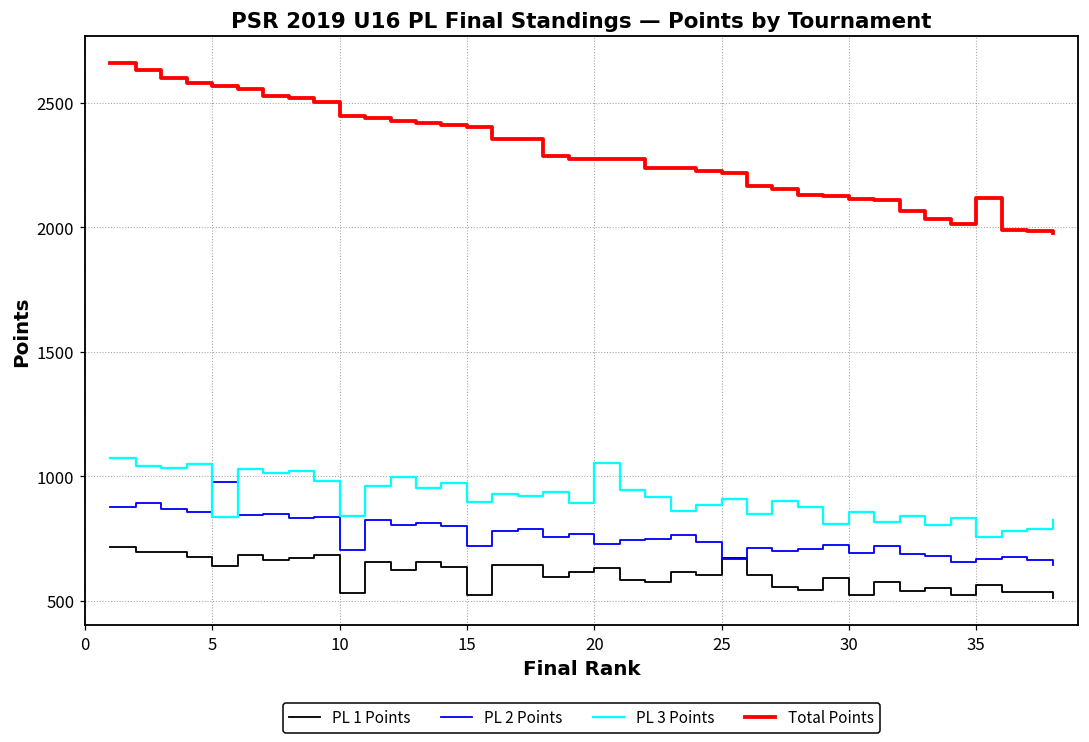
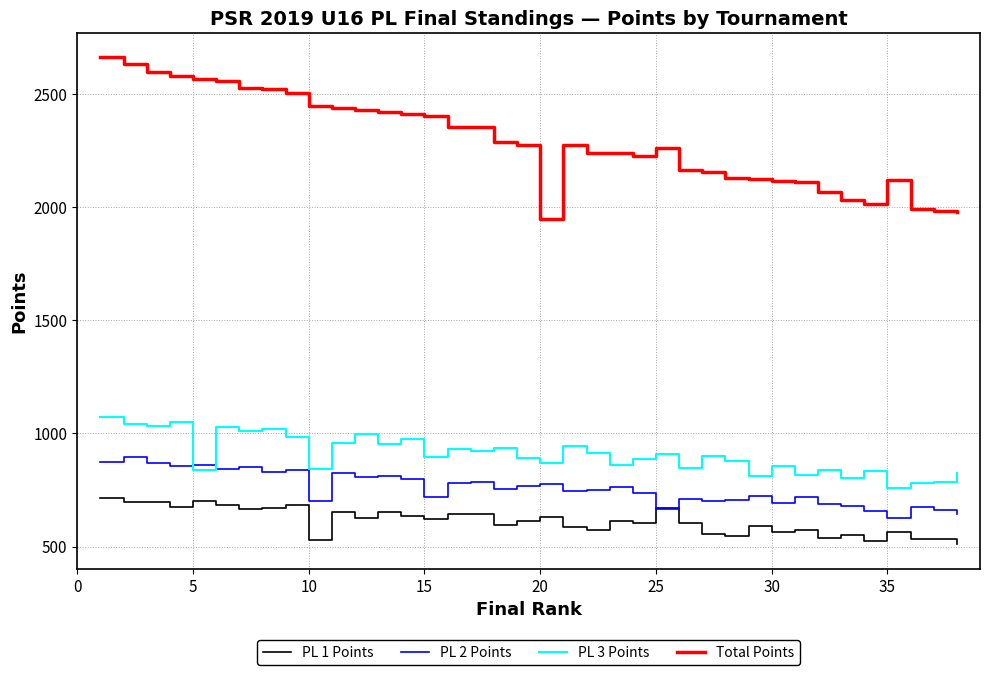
PL 1 Points, 5: 640 -> 700
PL 2 Points, 5: 980 -> 860
PL 1 Points, 15: 520 -> 620
PL 2 Points, 20: 730 -> 780
PL 3 Points, 20: 1050 -> 870
Total Points, 20: 2280 -> 1950
Total Points, 25: 2220 -> 2260
PL 1 Points, 30: 530 -> 570
PL 2 Points, 35: 670 -> 630
